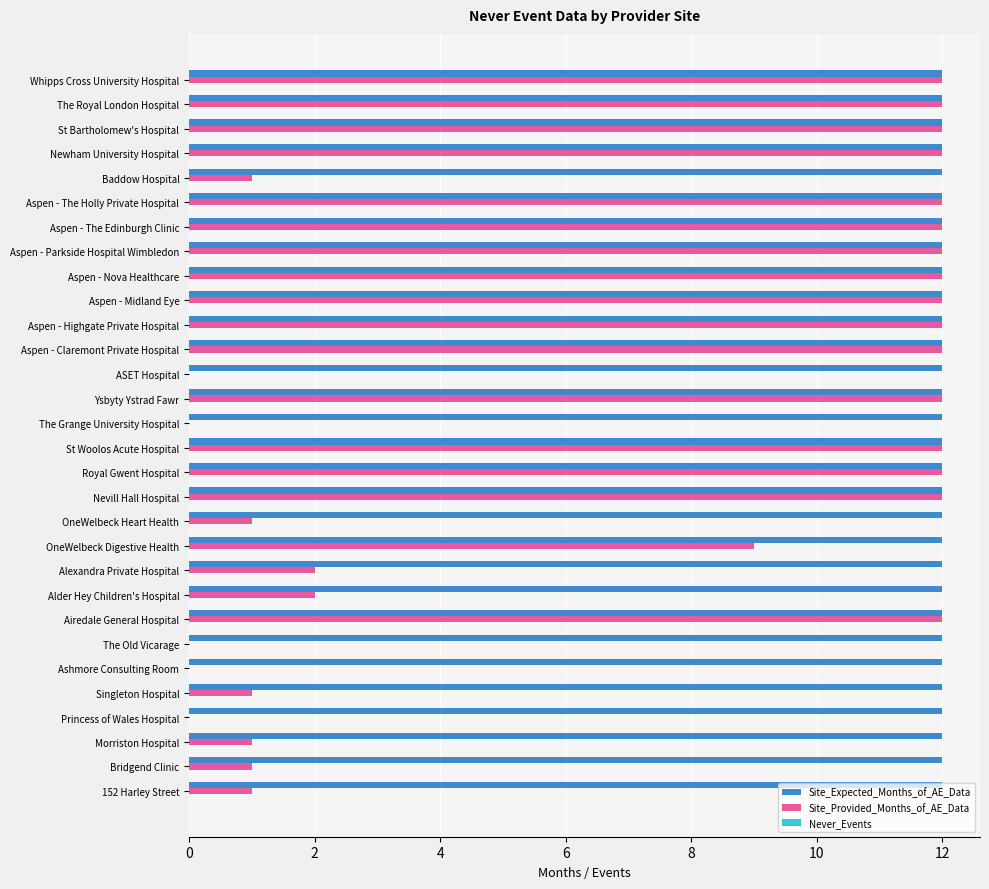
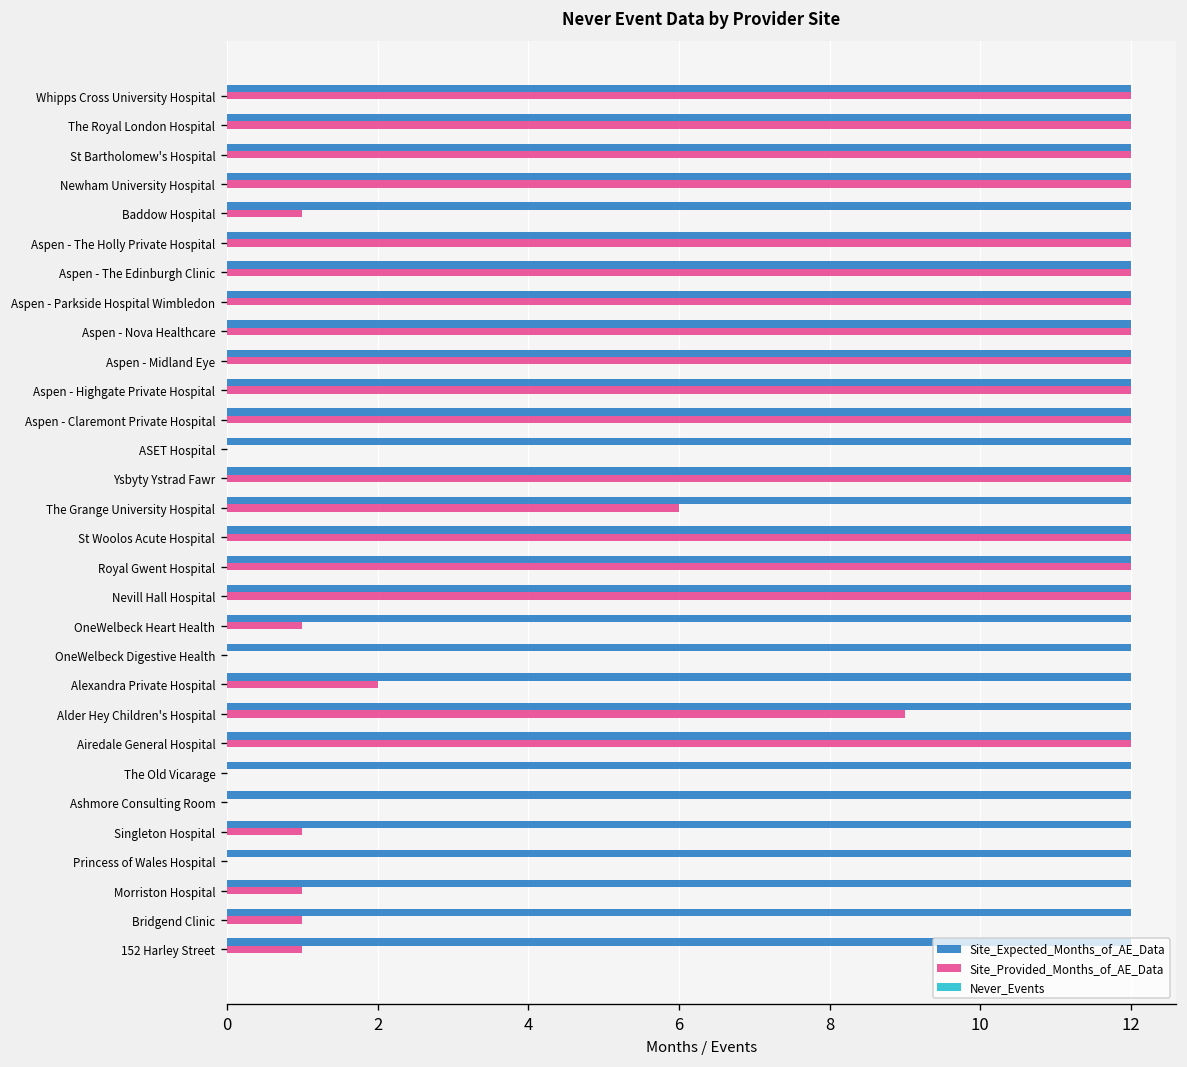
Site_Provided_Months_of_AE_Data, The Grange University Hospital: 0 -> 6
Site_Provided_Months_of_AE_Data, OneWelbeck Digestive Health: 9 -> 0
Site_Provided_Months_of_AE_Data, Alder Hey Children's Hospital: 2 -> 9
